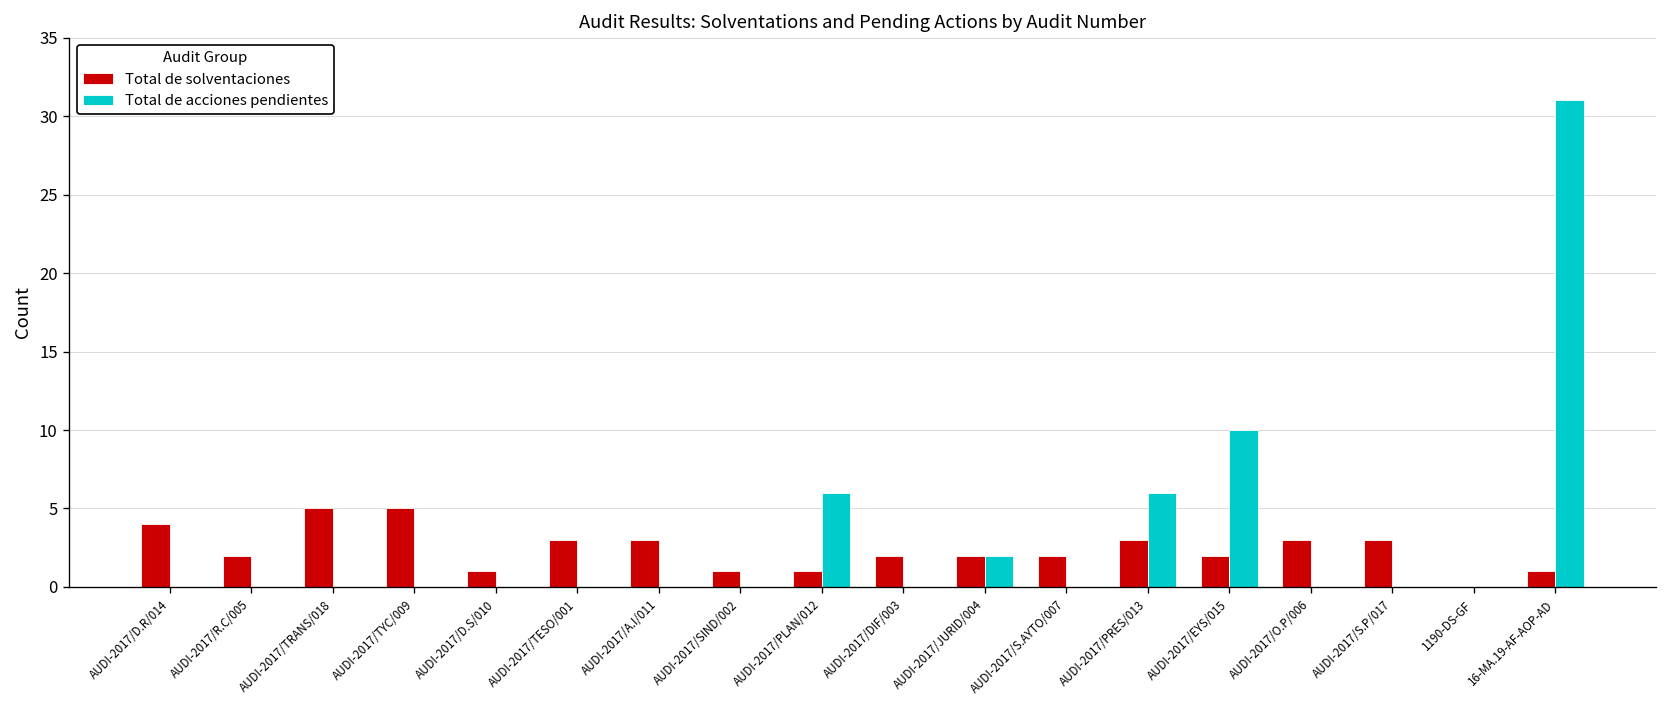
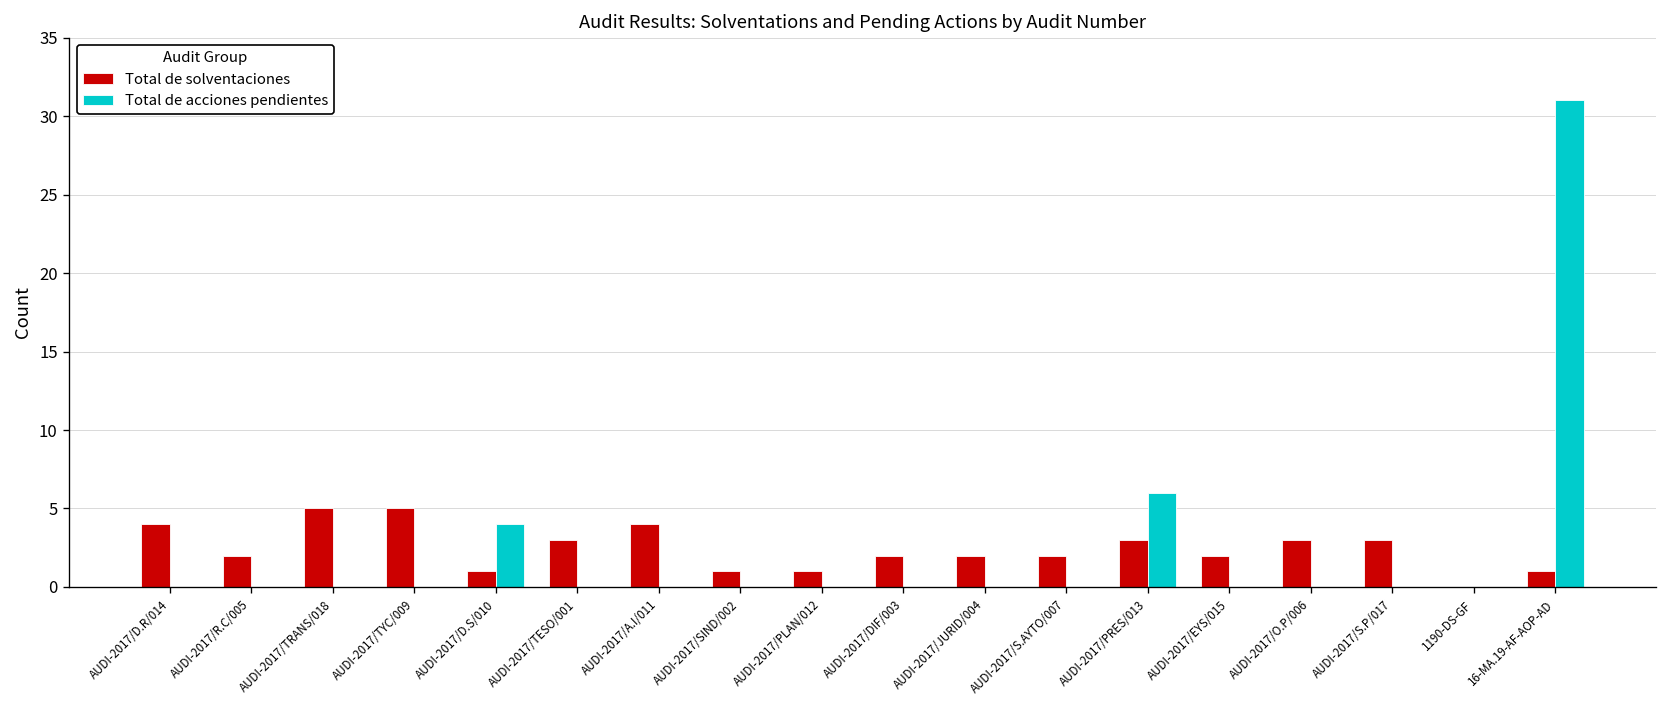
Total de acciones pendientes, AUDI-2017/D.S/010: 0 -> 4
Total de solventaciones, AUDI-2017/A.I/011: 3 -> 4
Total de acciones pendientes, AUDI-2017/PLAN/012: 6 -> 0
Total de acciones pendientes, AUDI-2017/JURID/004: 2 -> 0
Total de acciones pendientes, AUDI-2017/EYS/015: 10 -> 0
